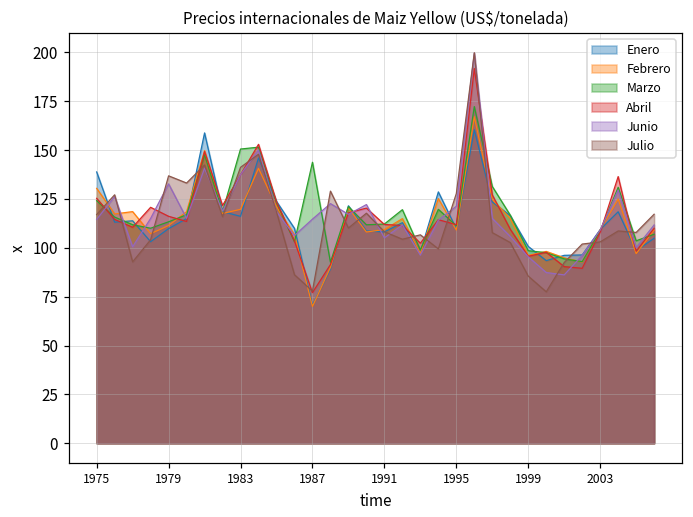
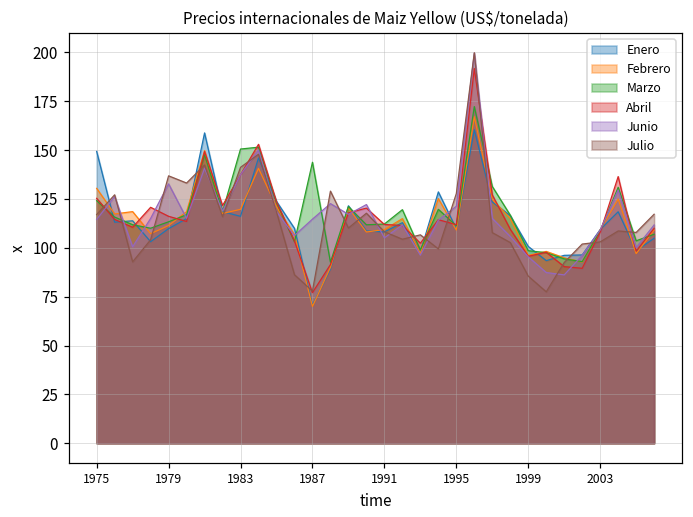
Enero, 1975: 139 -> 149
